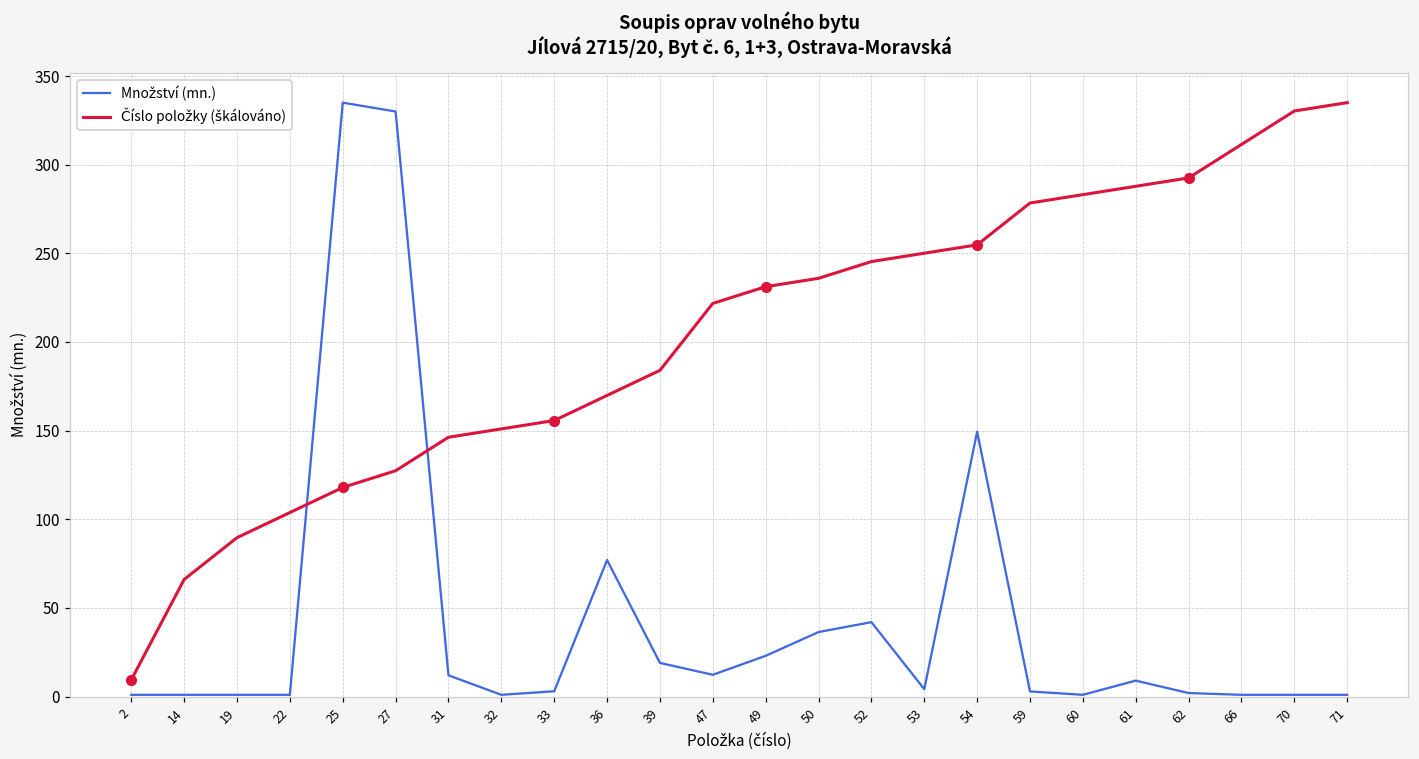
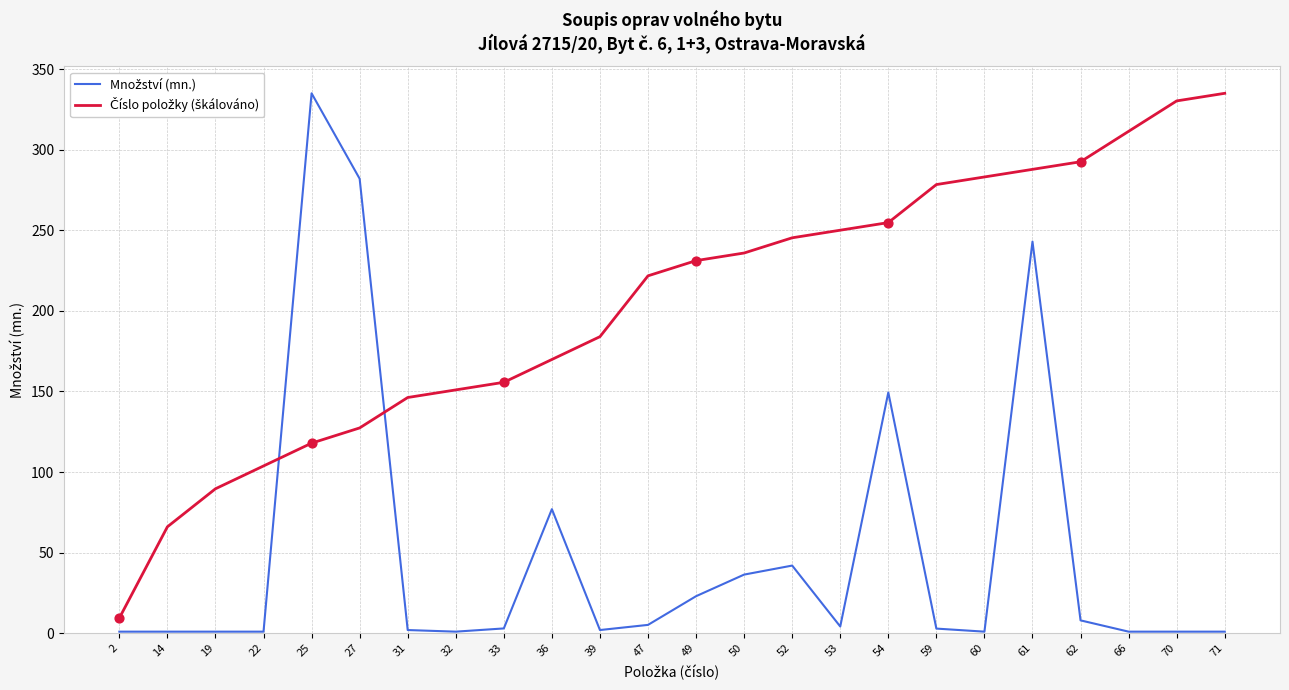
Množství (mn.), 27: 330 -> 282
Množství (mn.), 31: 12 -> 2
Množství (mn.), 39: 19 -> 2
Množství (mn.), 47: 12 -> 5
Množství (mn.), 61: 9 -> 243
Množství (mn.), 62: 2 -> 8
